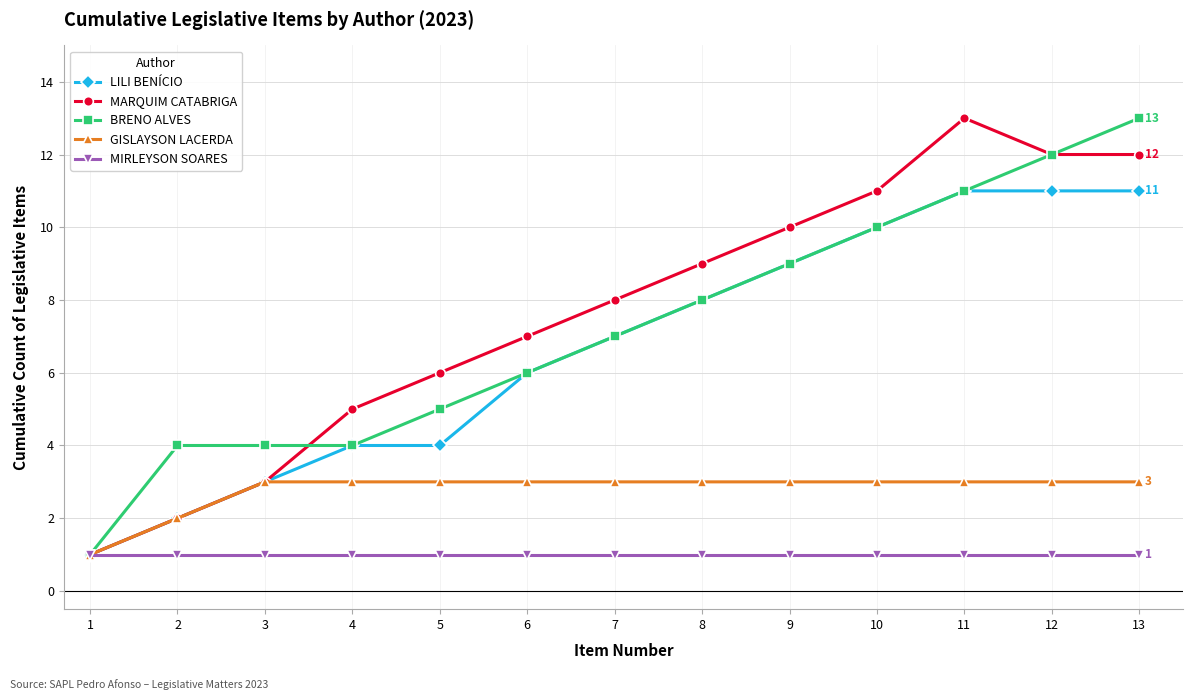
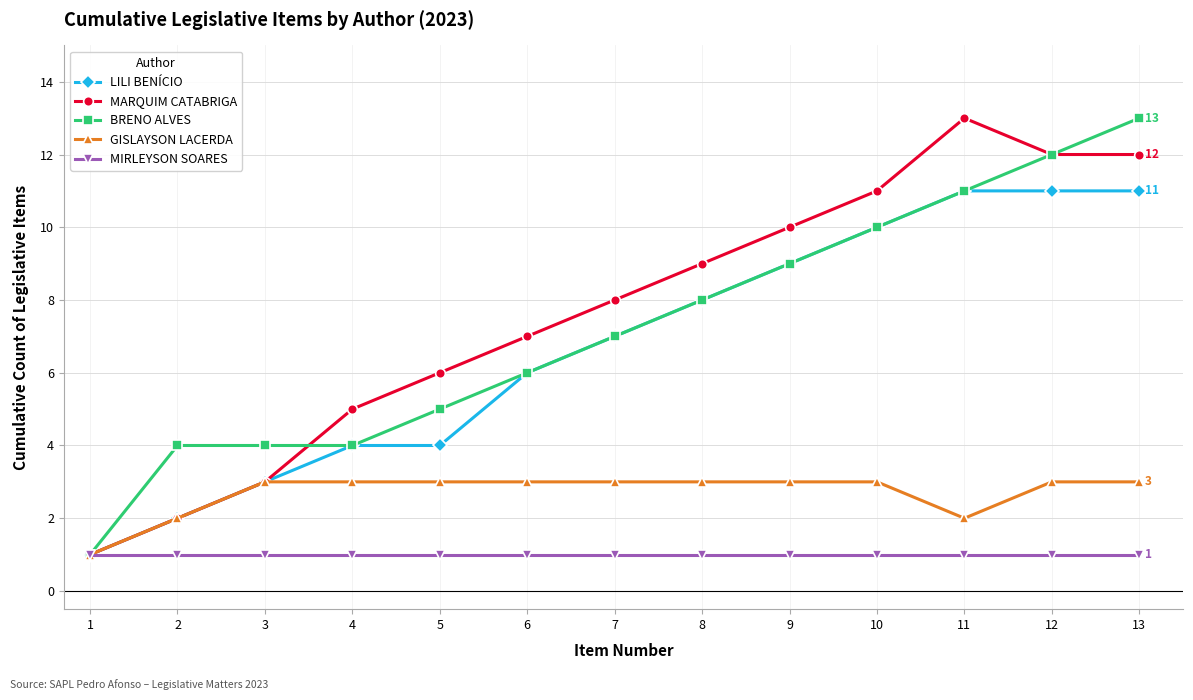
GISLAYSON LACERDA, 11: 3 -> 2
